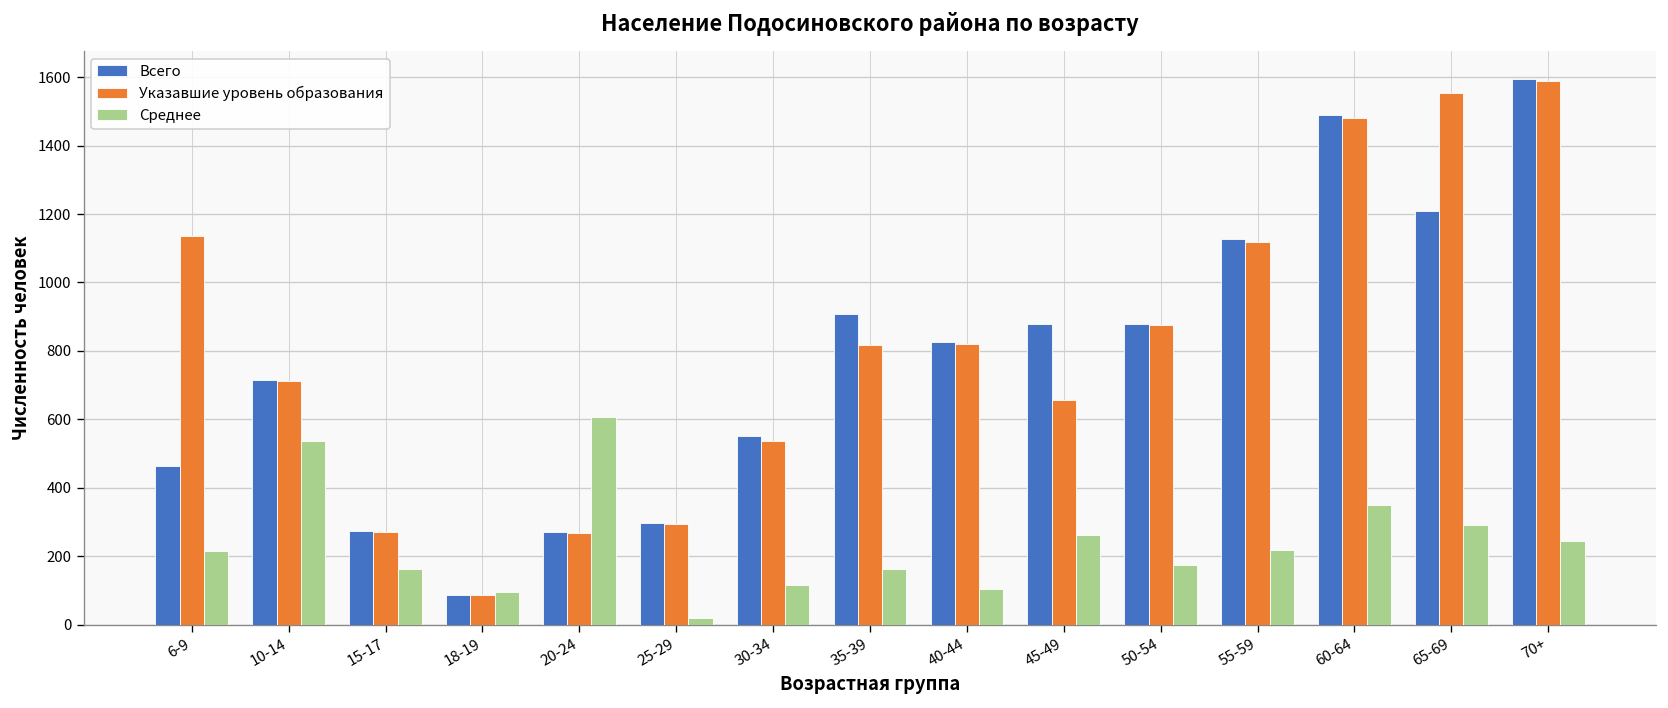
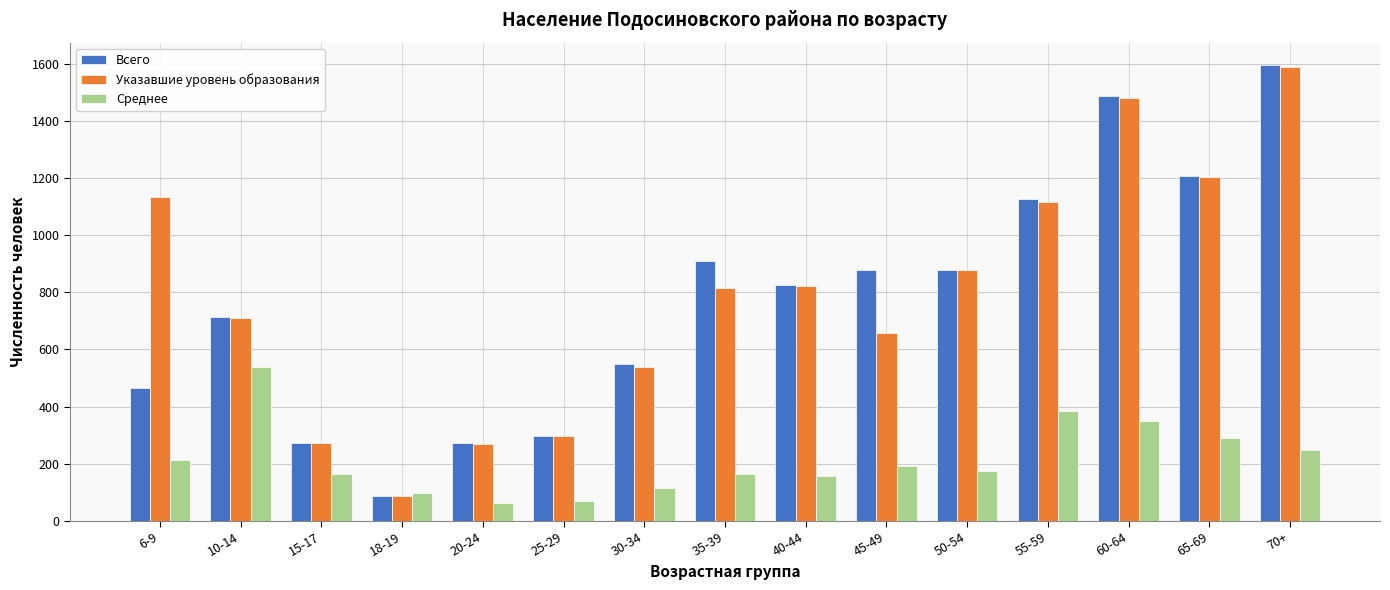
Среднее, 20-24: 610 -> 60
Среднее, 25-29: 20 -> 70
Среднее, 40-44: 100 -> 160
Среднее, 45-49: 260 -> 190
Среднее, 55-59: 220 -> 380
Указавшие уровень образования, 65-69: 1550 -> 1210
